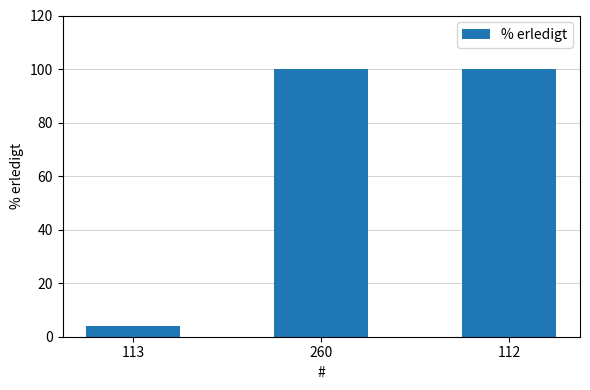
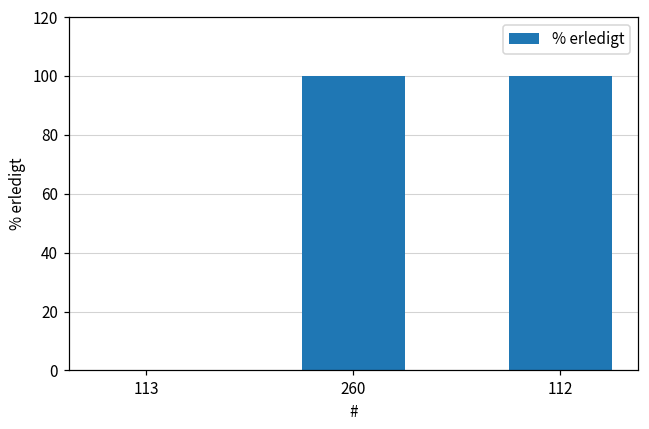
113: 4 -> 0
